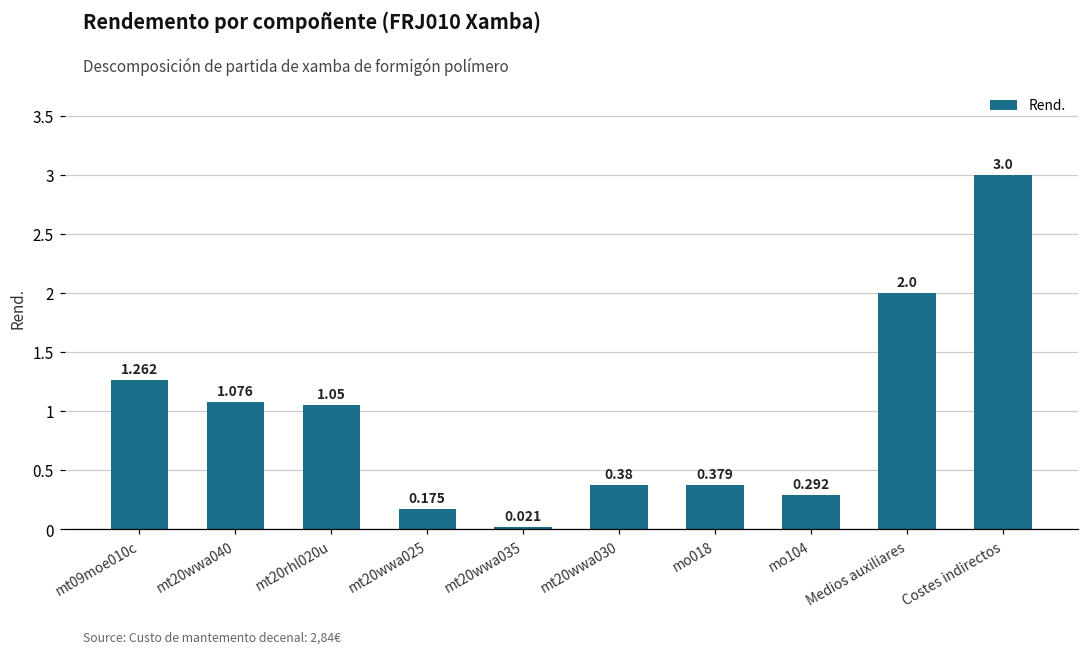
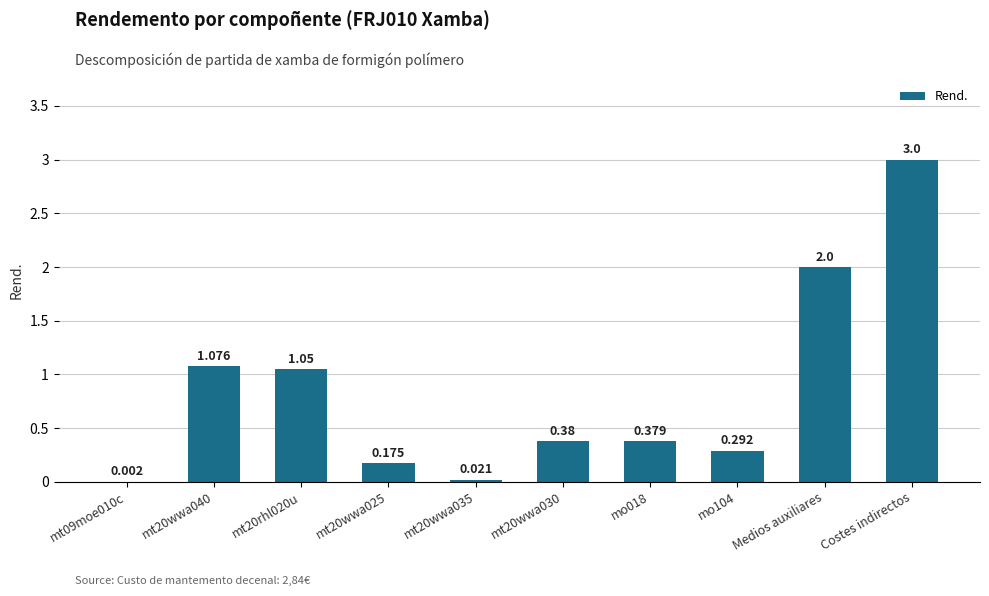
mt09moe010c: 1.262 -> 0.002
